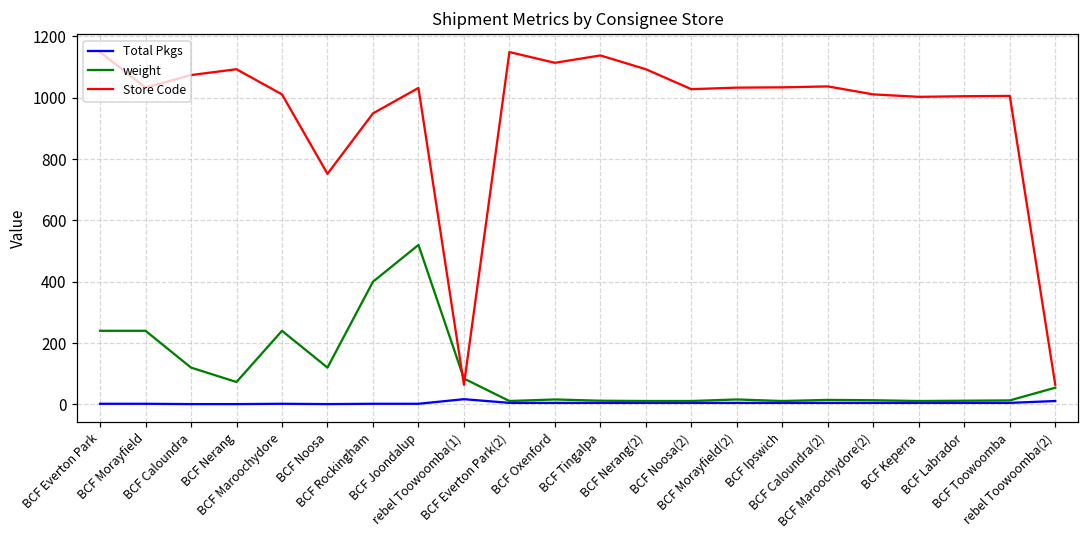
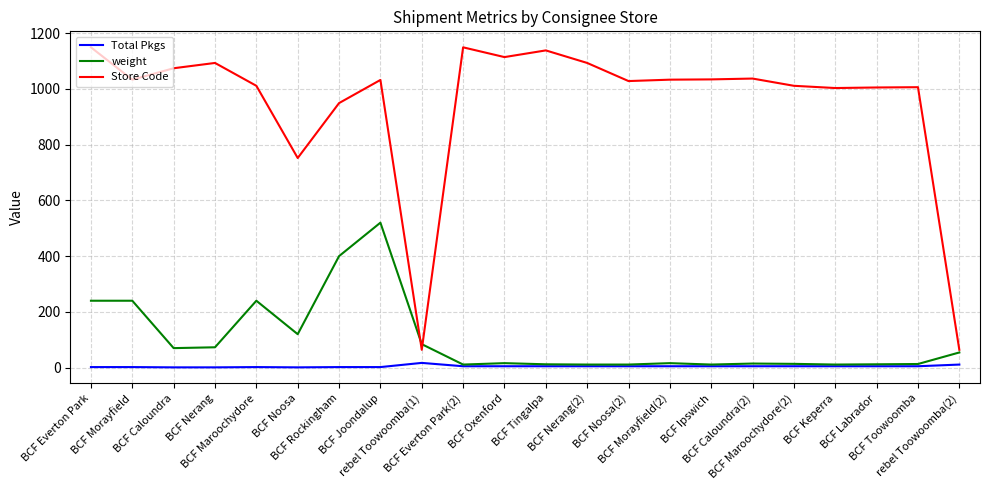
weight, BCF Caloundra: 120 -> 70
